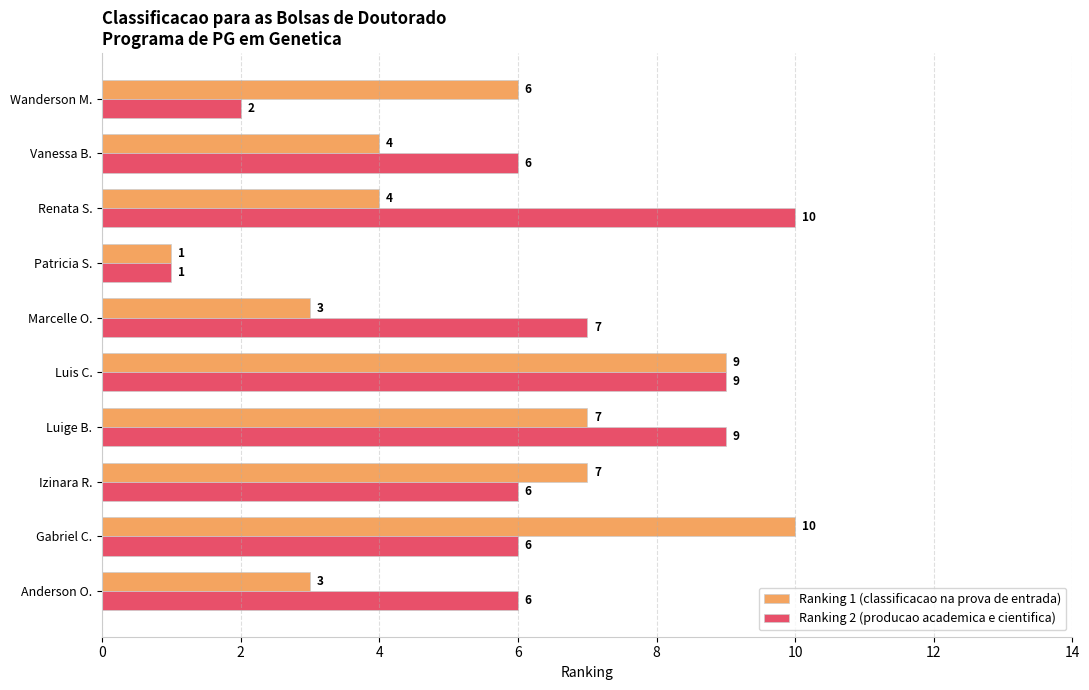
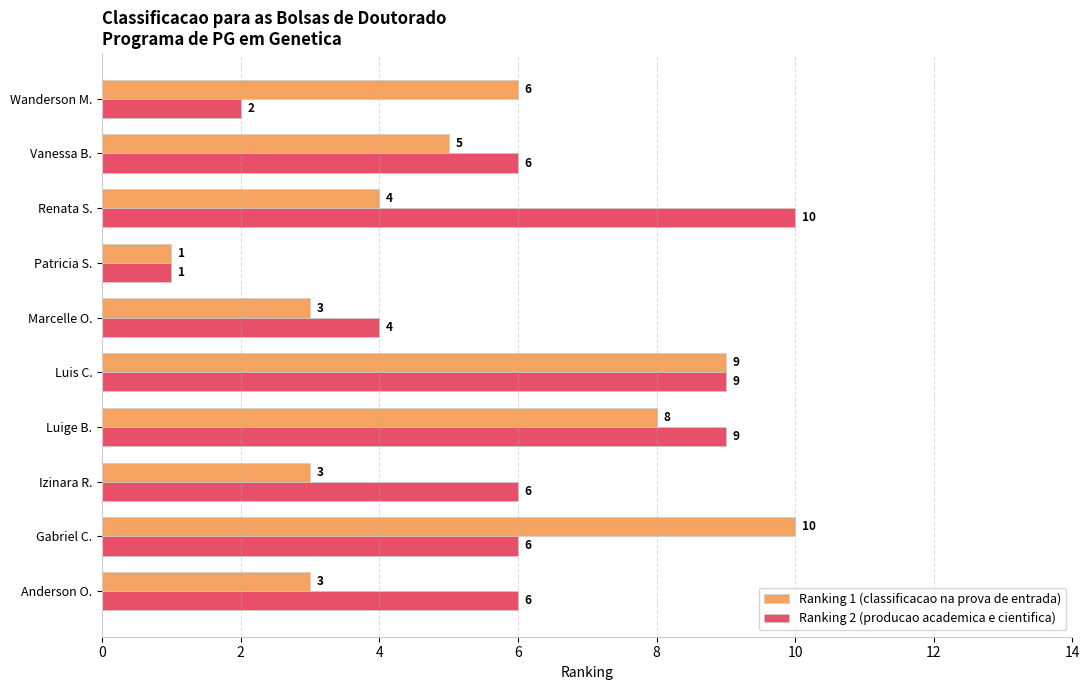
Ranking 1 (classificacao na prova de entrada), Vanessa B.: 4 -> 5
Ranking 2 (producao academica e cientifica), Marcelle O.: 7 -> 4
Ranking 1 (classificacao na prova de entrada), Luige B.: 7 -> 8
Ranking 1 (classificacao na prova de entrada), Izinara R.: 7 -> 3
